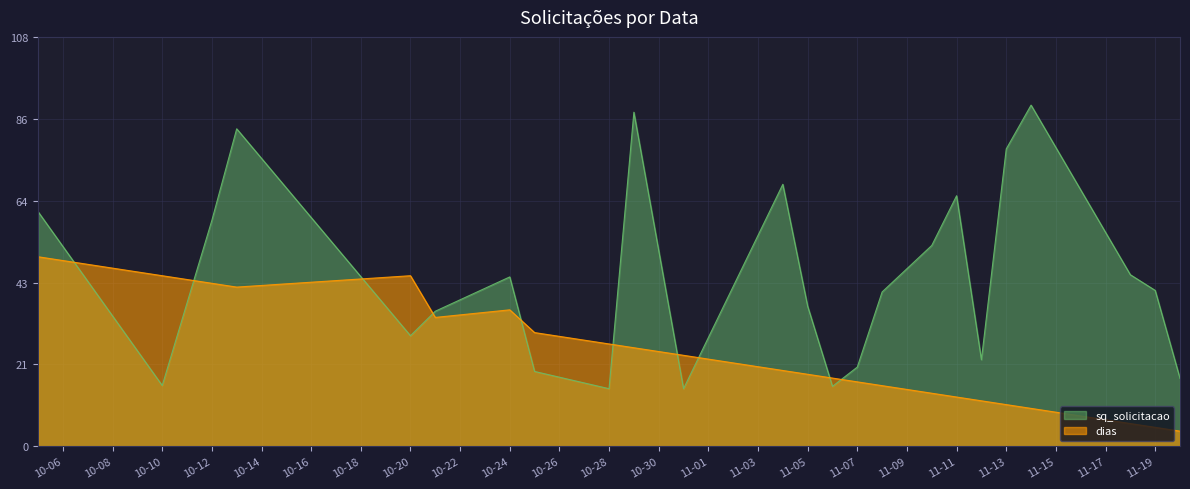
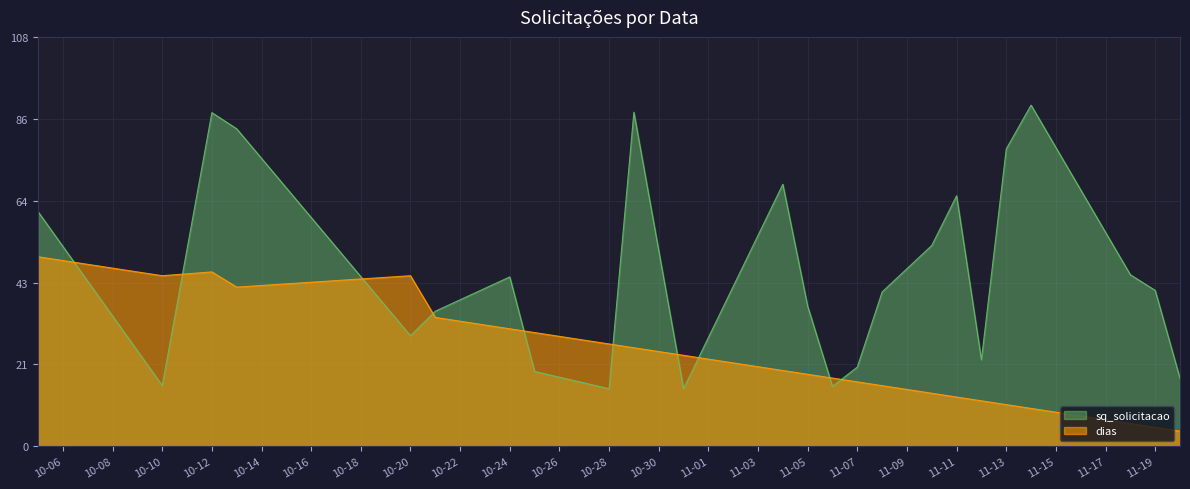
sq_solicitacao, 10-12: 60 -> 88
dias, 10-12: 43 -> 46
dias, 10-24: 36 -> 31
